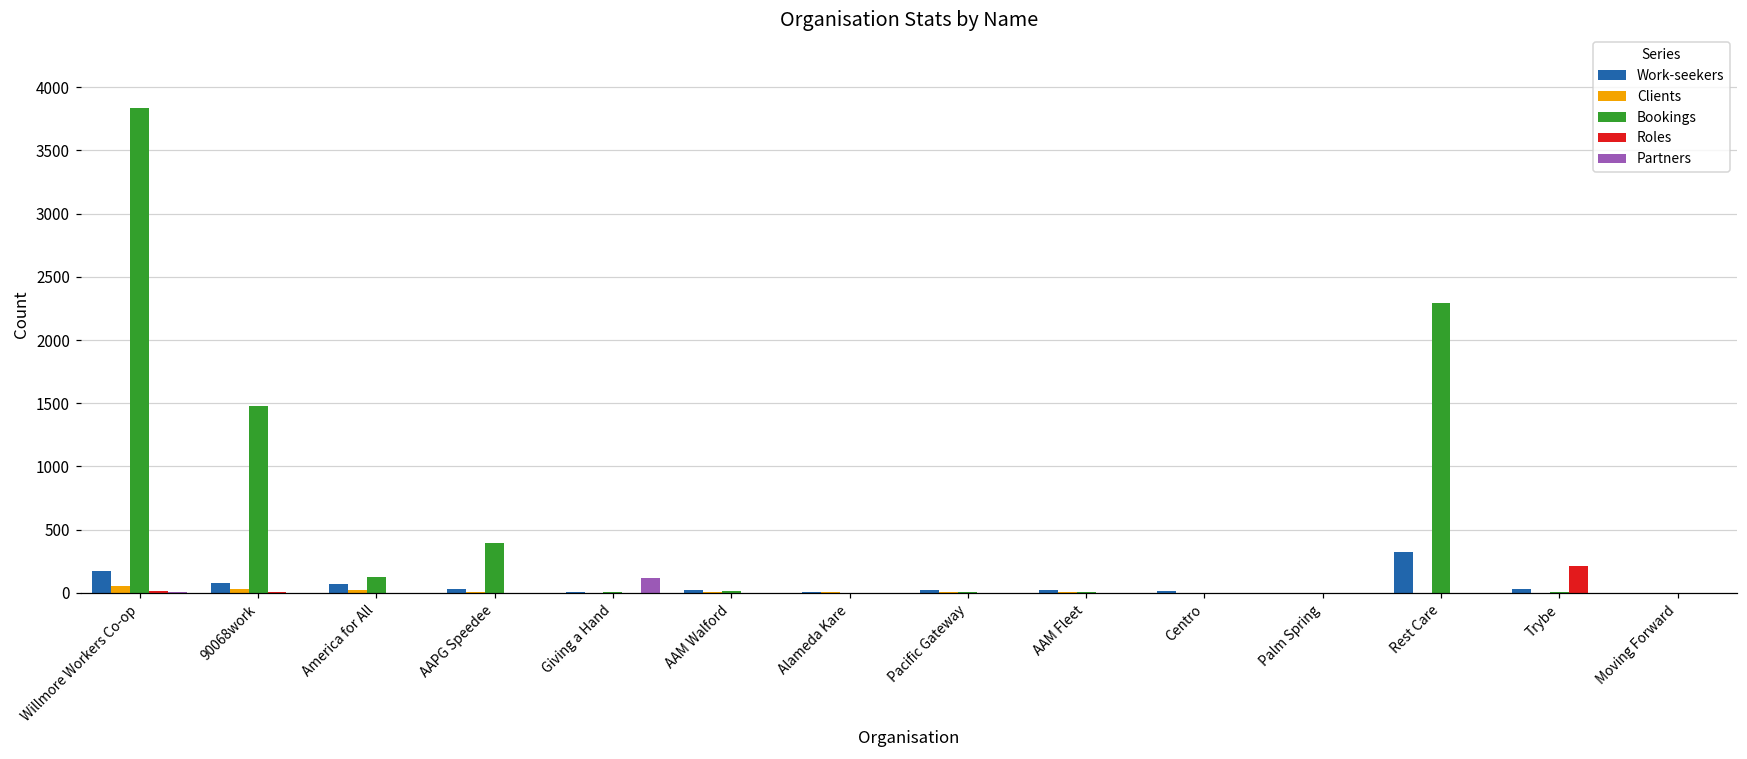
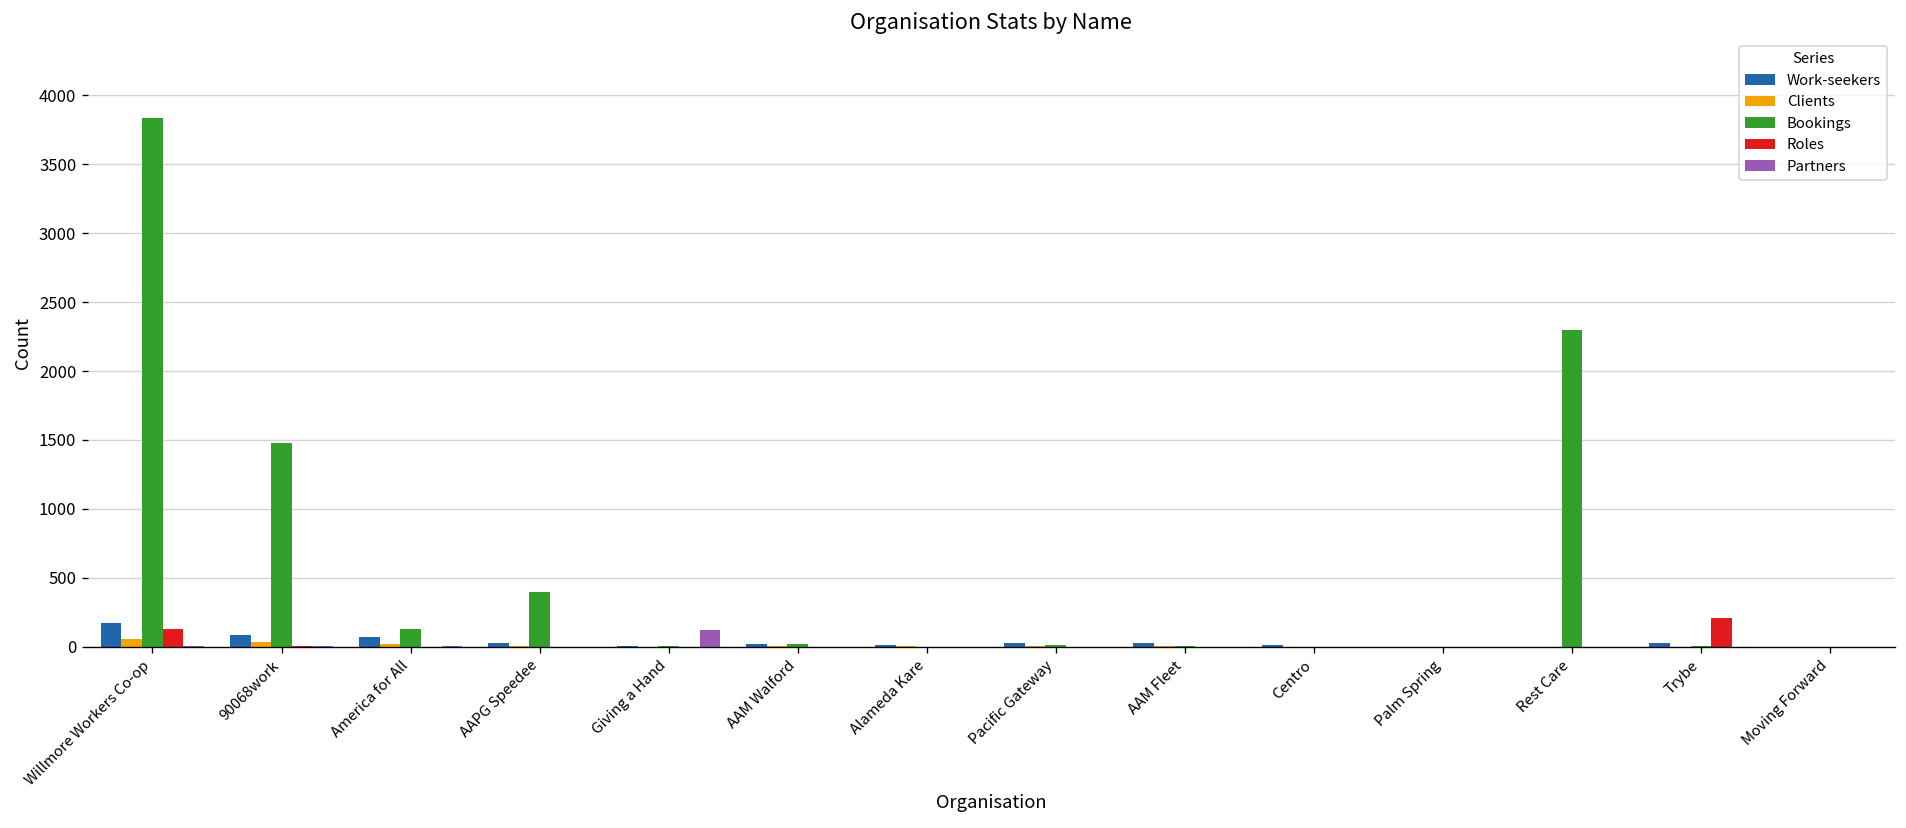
Roles, Willmore Workers Co-op: 20 -> 130
Work-seekers, Rest Care: 330 -> 0
